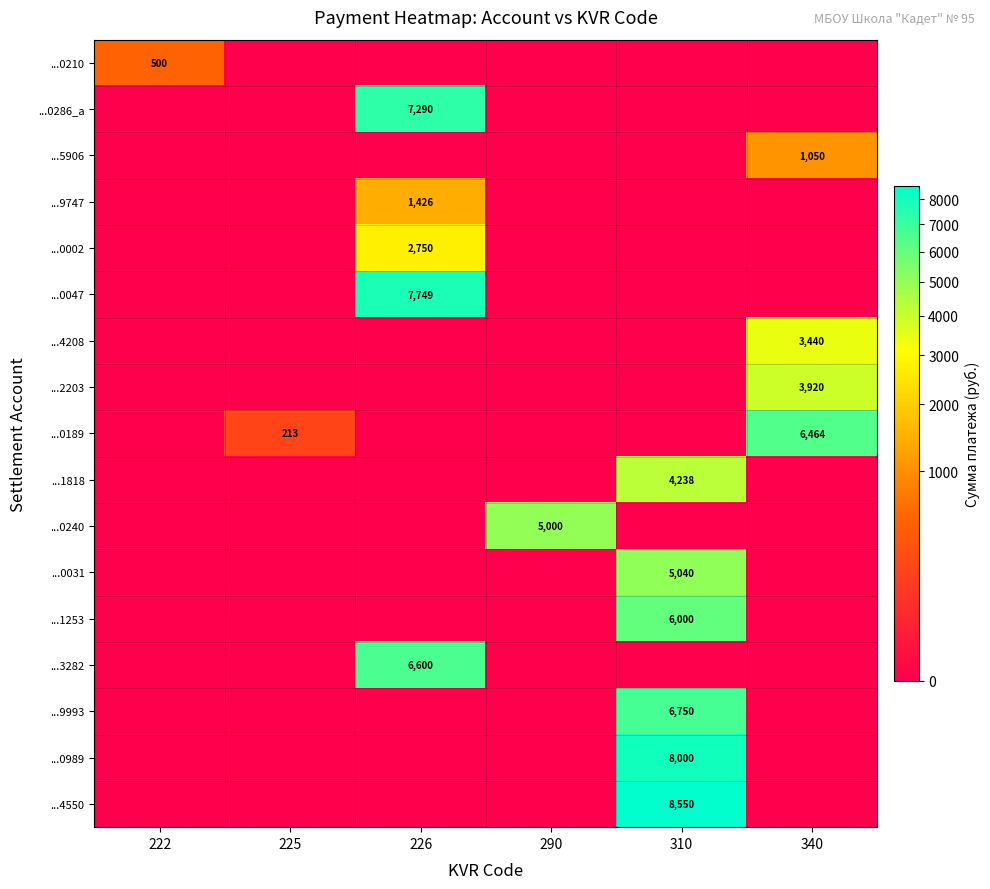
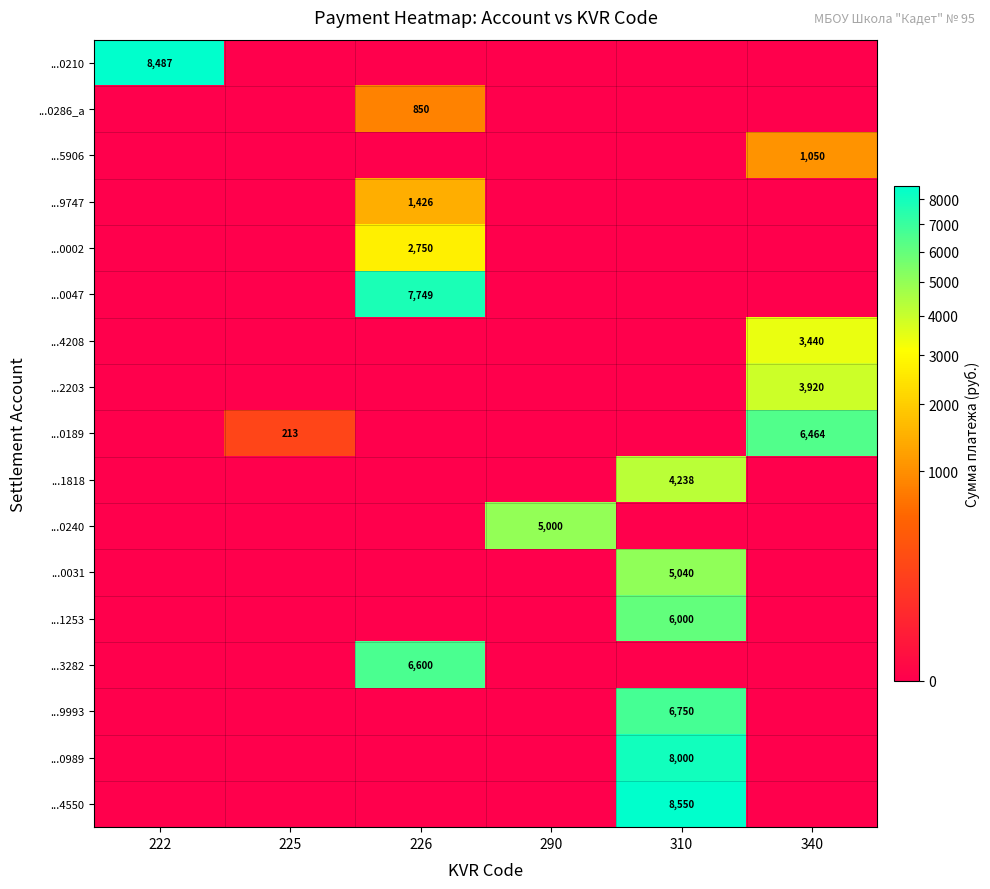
...0210, 222: 500 -> 8,487
...0286_a, 226: 7,290 -> 850
